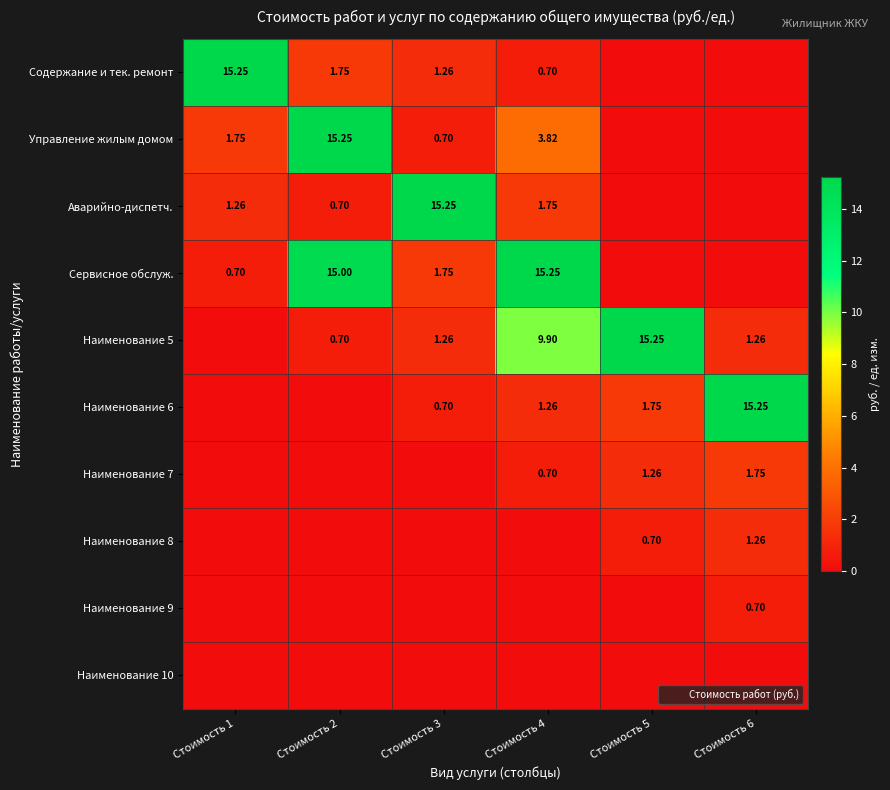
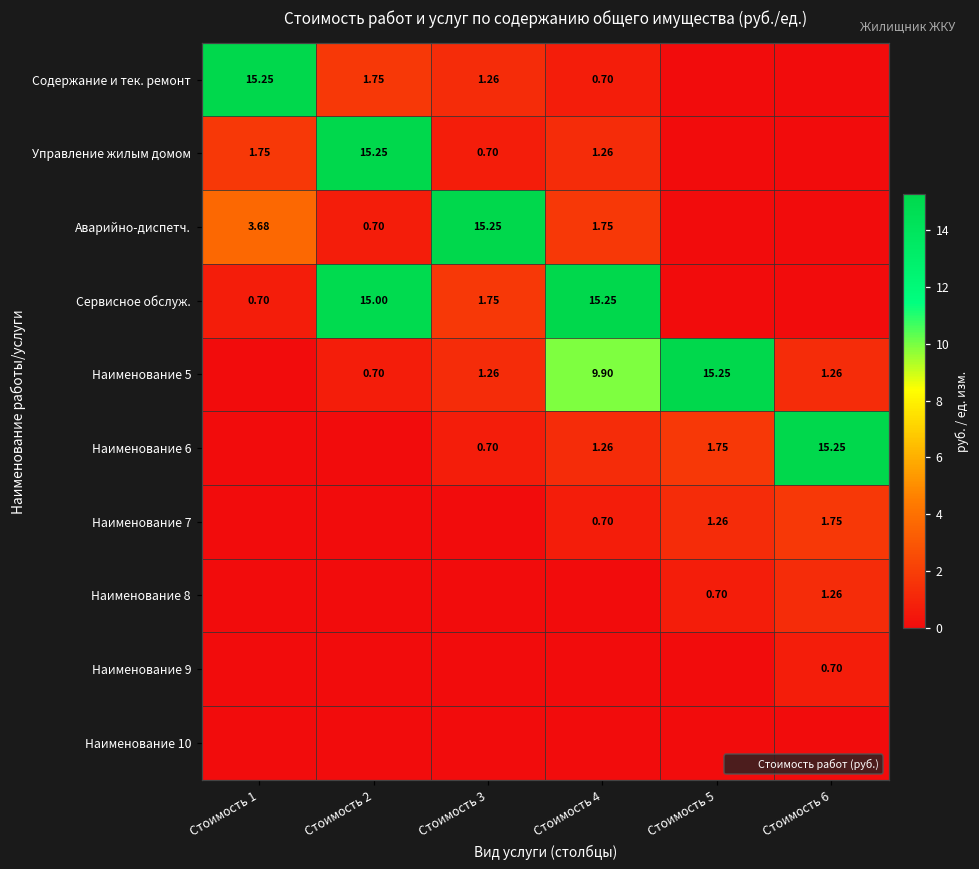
Управление жилым домом, Стоимость 4: 3.82 -> 1.26
Аварийно-диспетч., Стоимость 1: 1.26 -> 3.68
